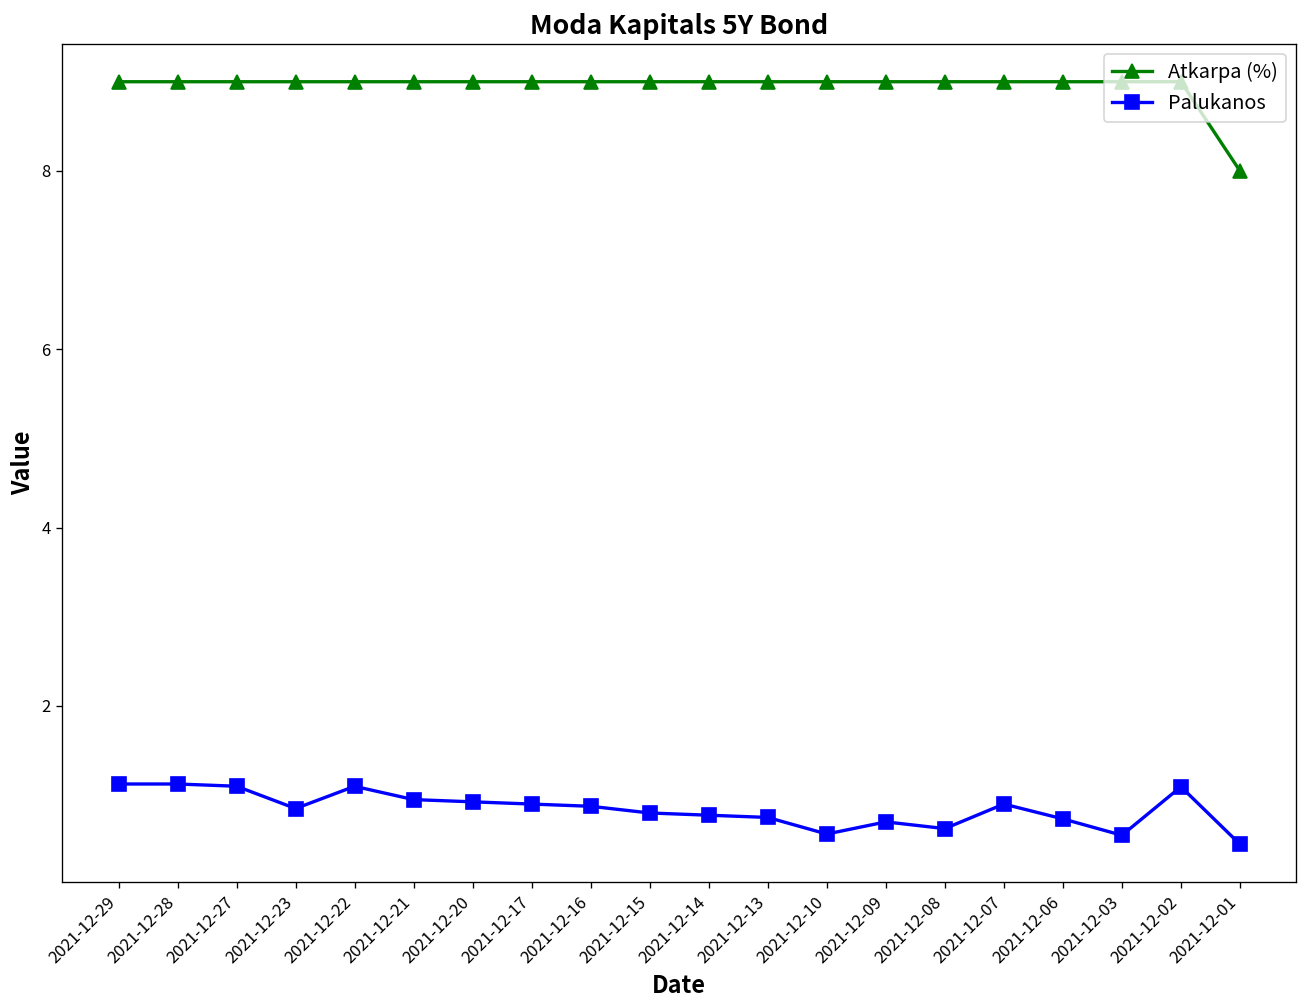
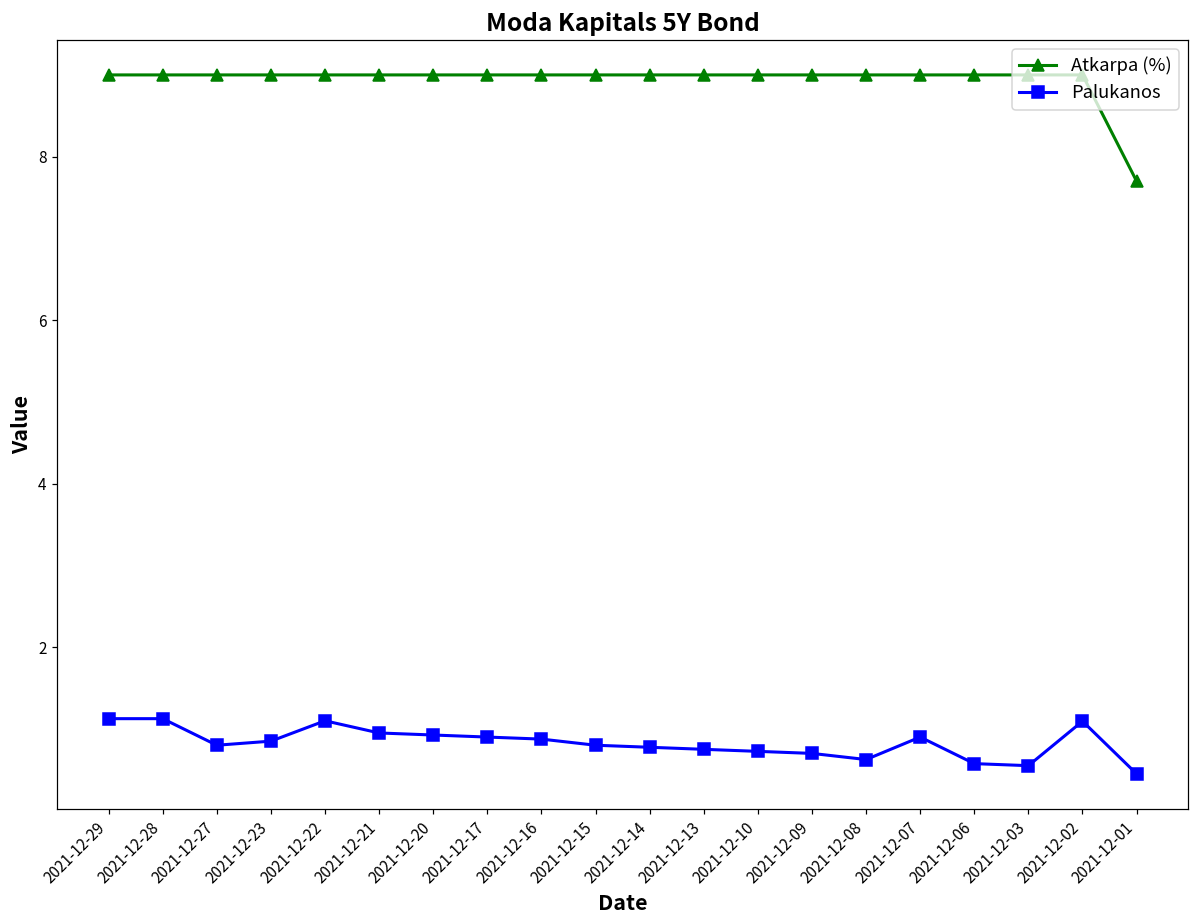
Palukanos, 2021-12-27: 1.1 -> 0.8
Palukanos, 2021-12-10: 0.6 -> 0.7
Palukanos, 2021-12-06: 0.7 -> 0.6
Atkarpa (%), 2021-12-01: 8.0 -> 7.7
